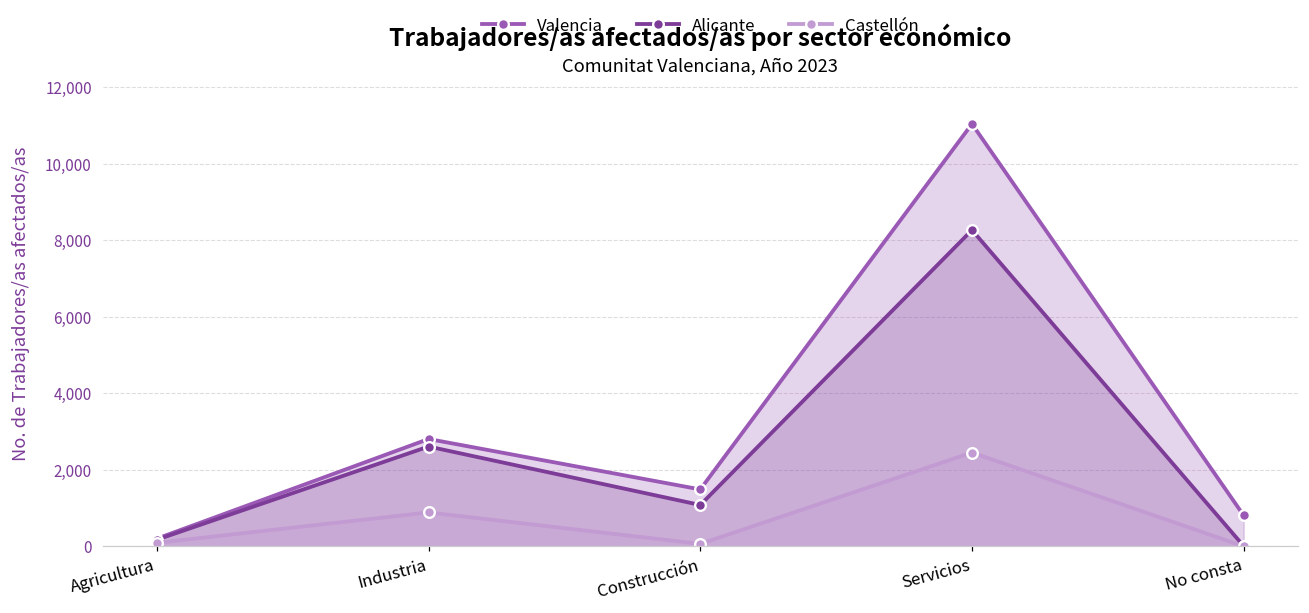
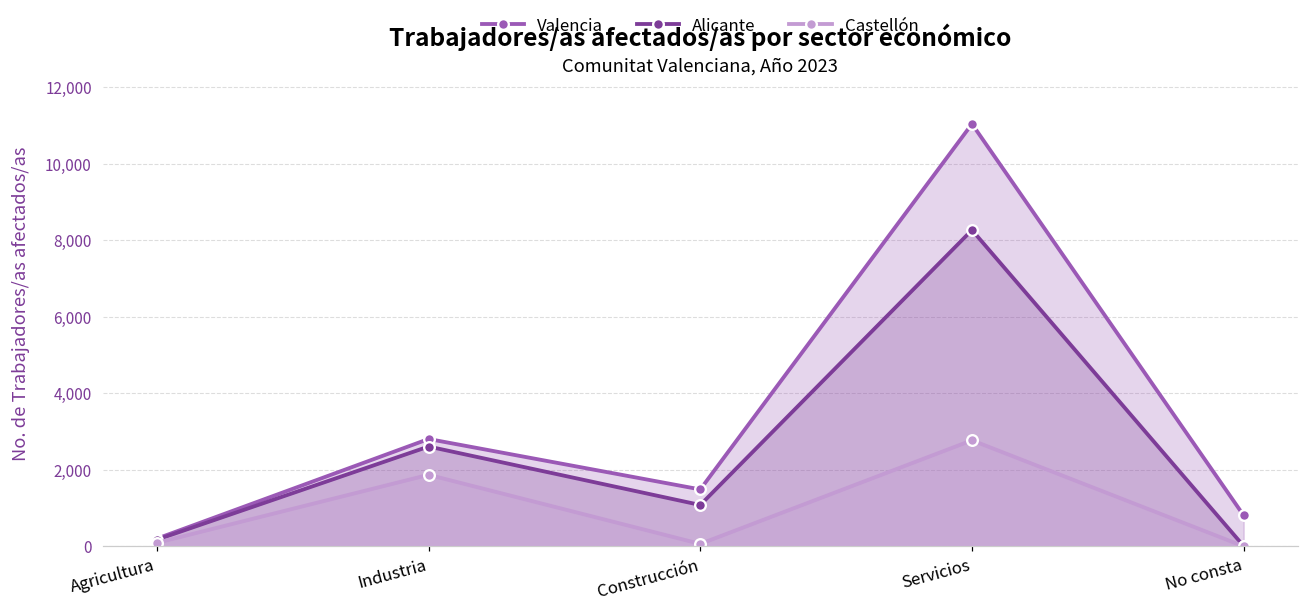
Castellón, Industria: 900 -> 1,900
Castellón, Servicios: 2,500 -> 2,800
